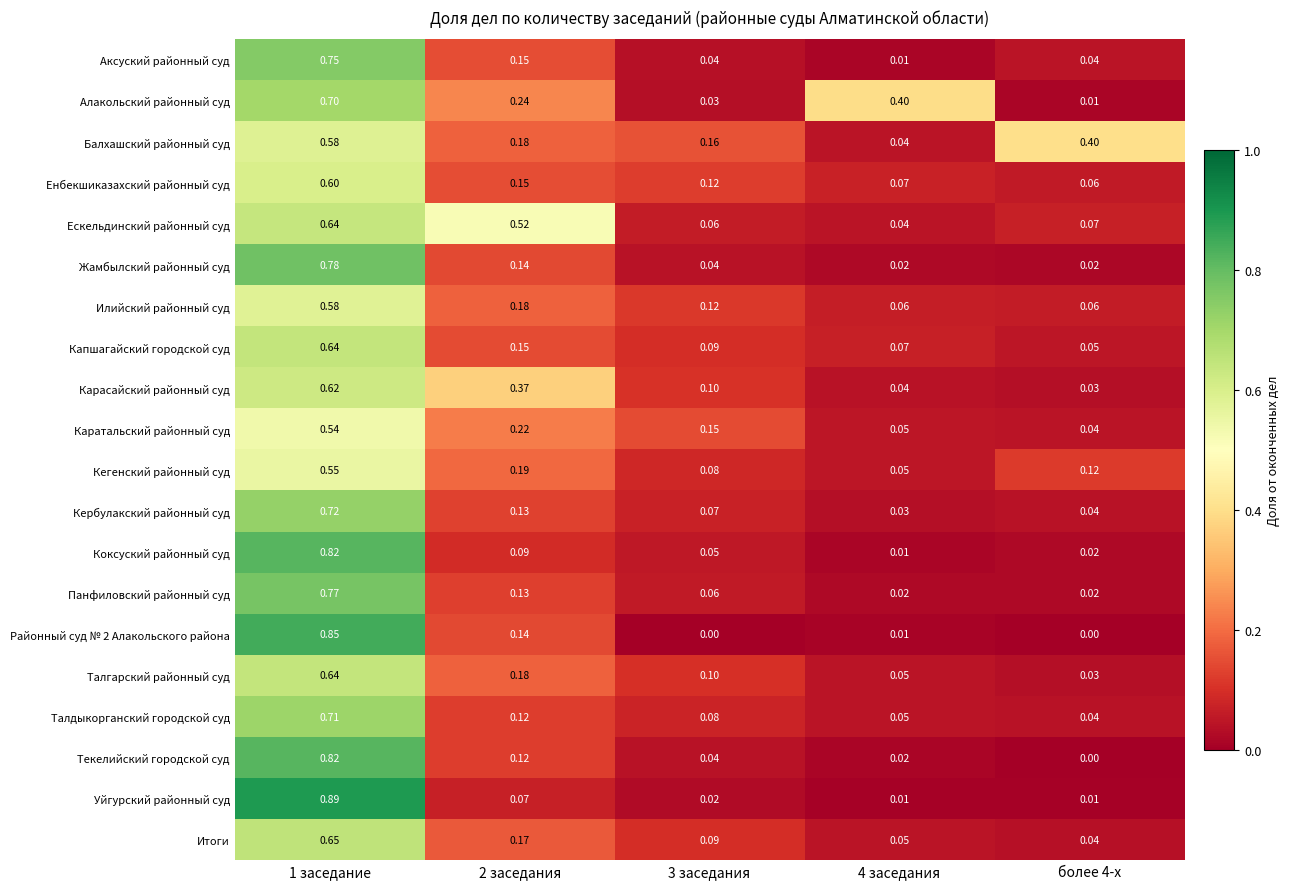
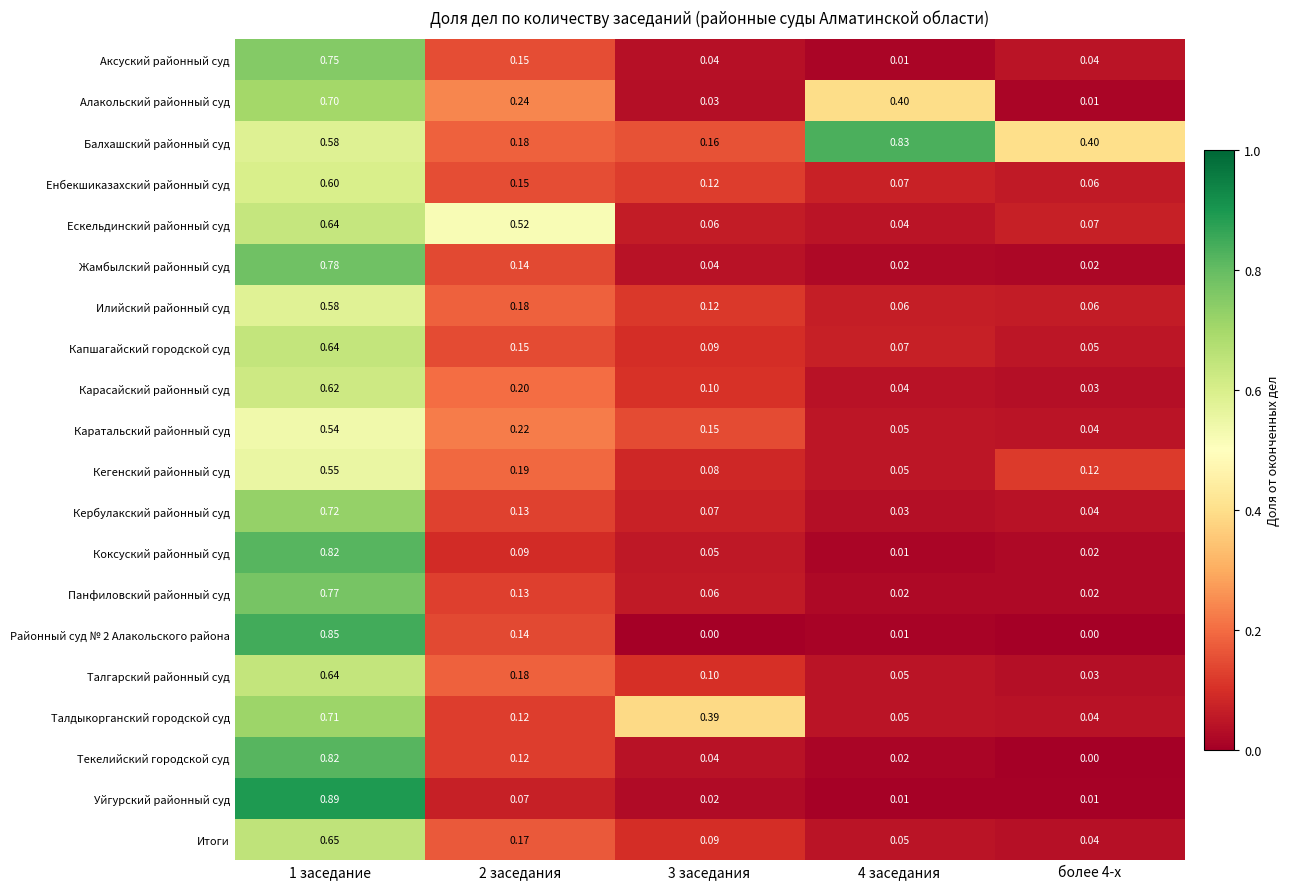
Балхашский районный суд, 4 заседания: 0.04 -> 0.83
Карасайский районный суд, 2 заседания: 0.37 -> 0.20
Талдыкорганский городской суд, 3 заседания: 0.08 -> 0.39
